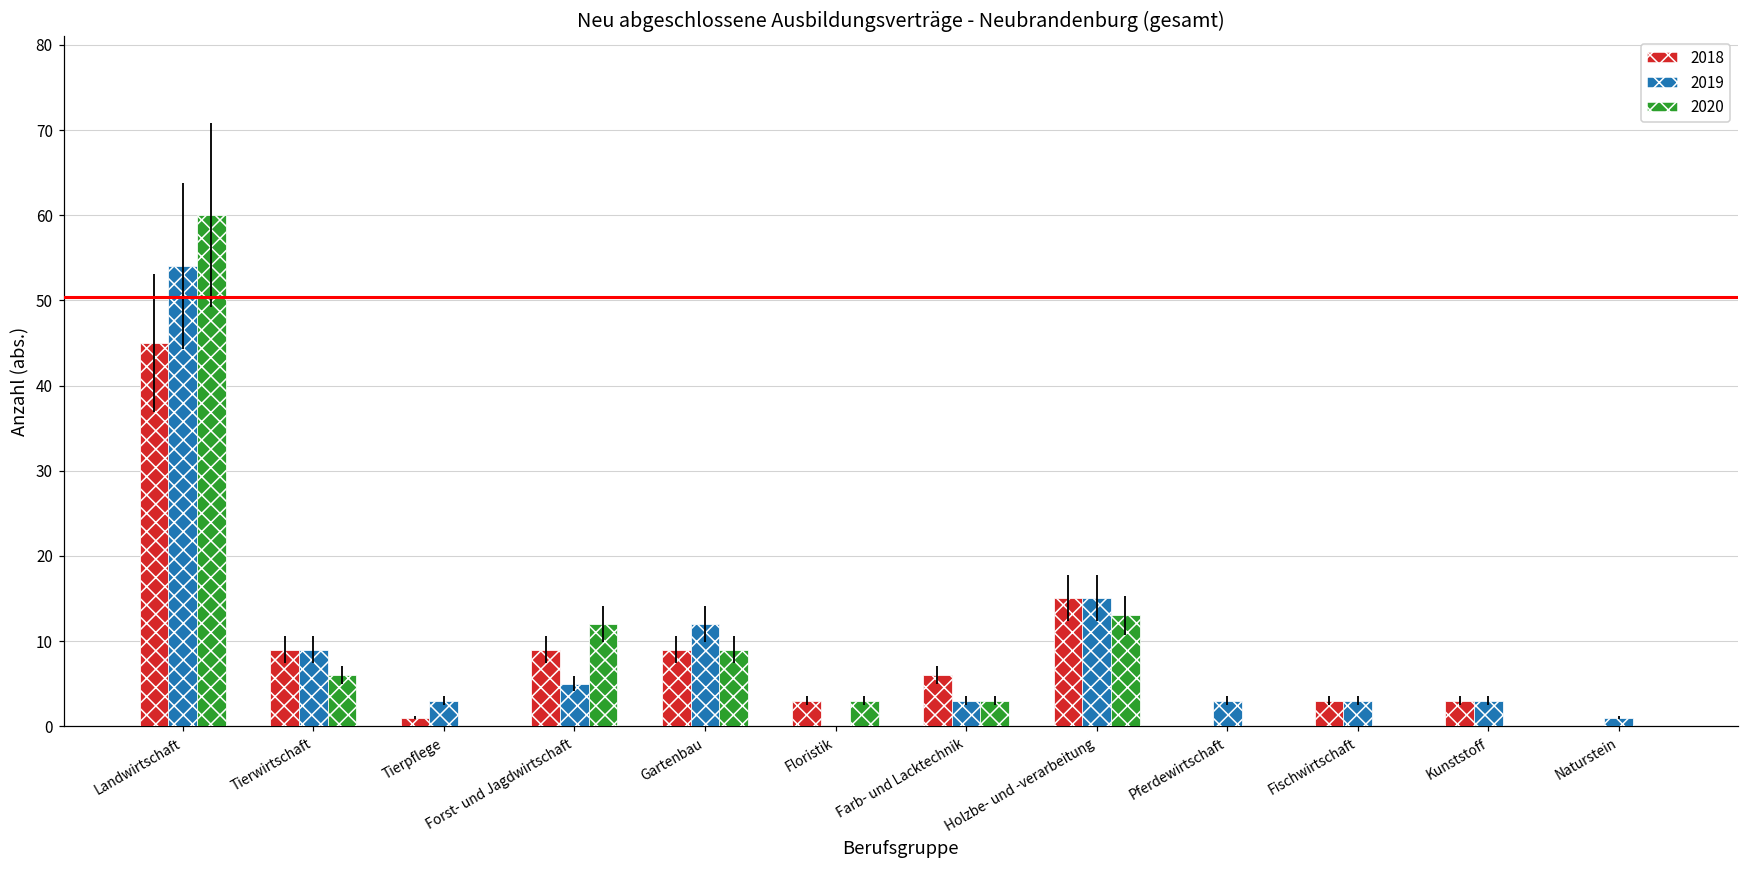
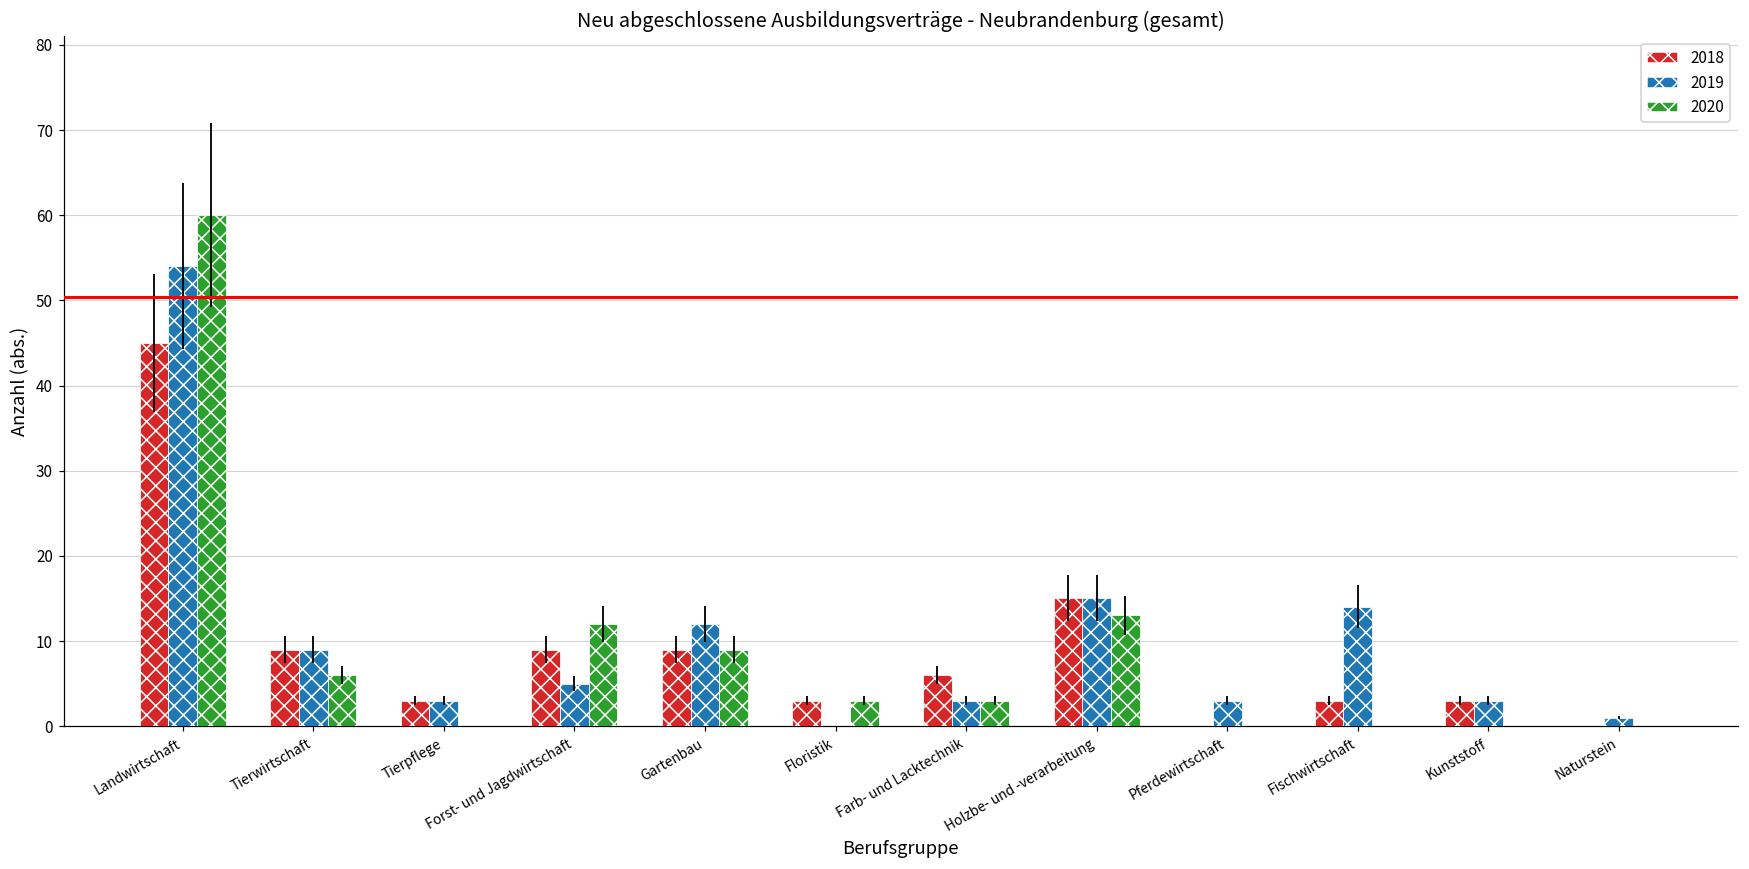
2018, Tierpflege: 1 -> 3
2019, Fischwirtschaft: 3 -> 14
